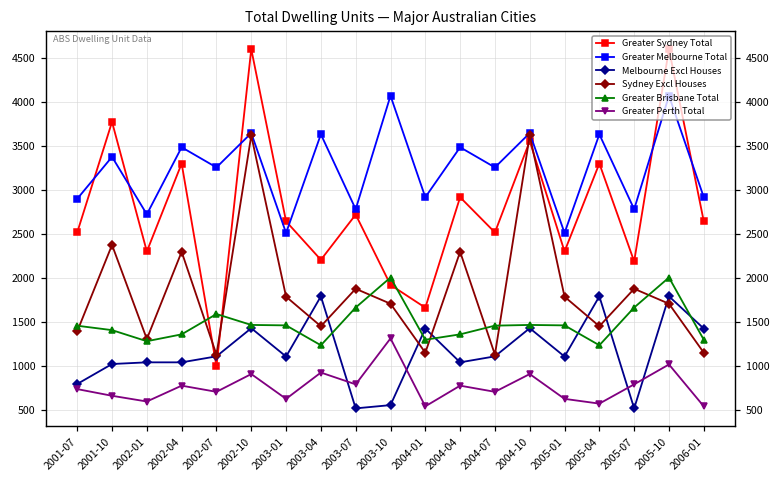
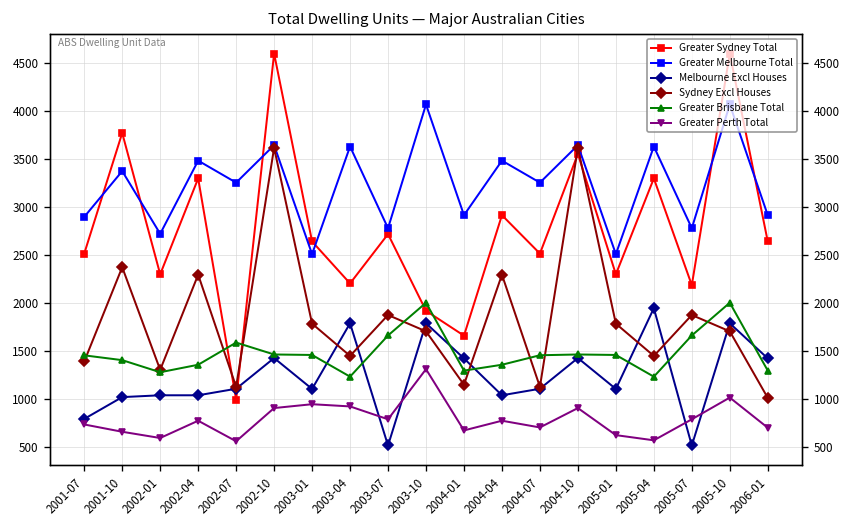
Greater Perth Total, 2002-07: 700 -> 600
Greater Perth Total, 2003-01: 600 -> 900
Melbourne Excl Houses, 2003-10: 600 -> 1800
Greater Perth Total, 2004-01: 500 -> 700
Melbourne Excl Houses, 2005-04: 1800 -> 1900
Sydney Excl Houses, 2006-01: 1100 -> 1000
Greater Perth Total, 2006-01: 500 -> 700
